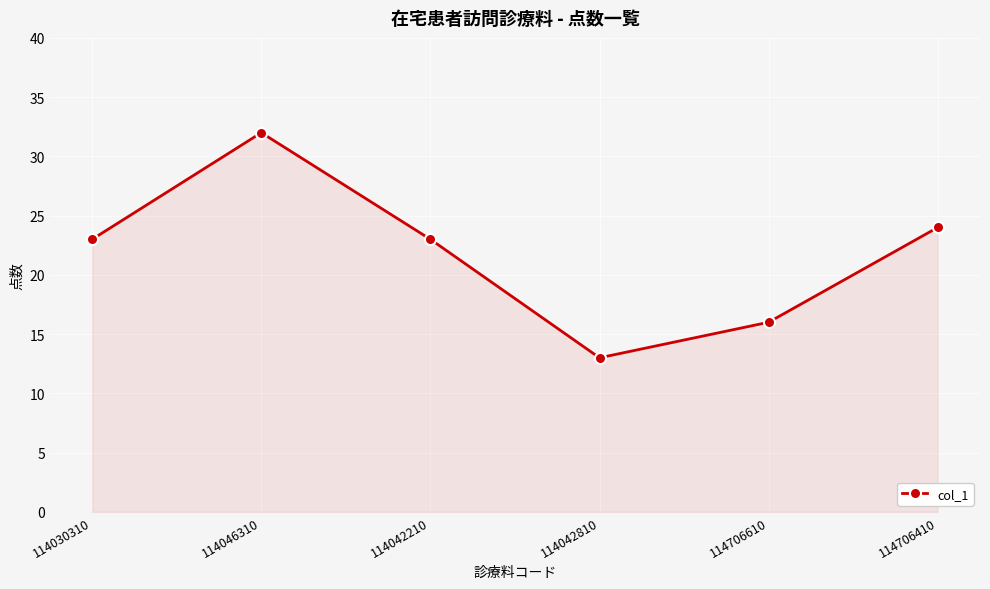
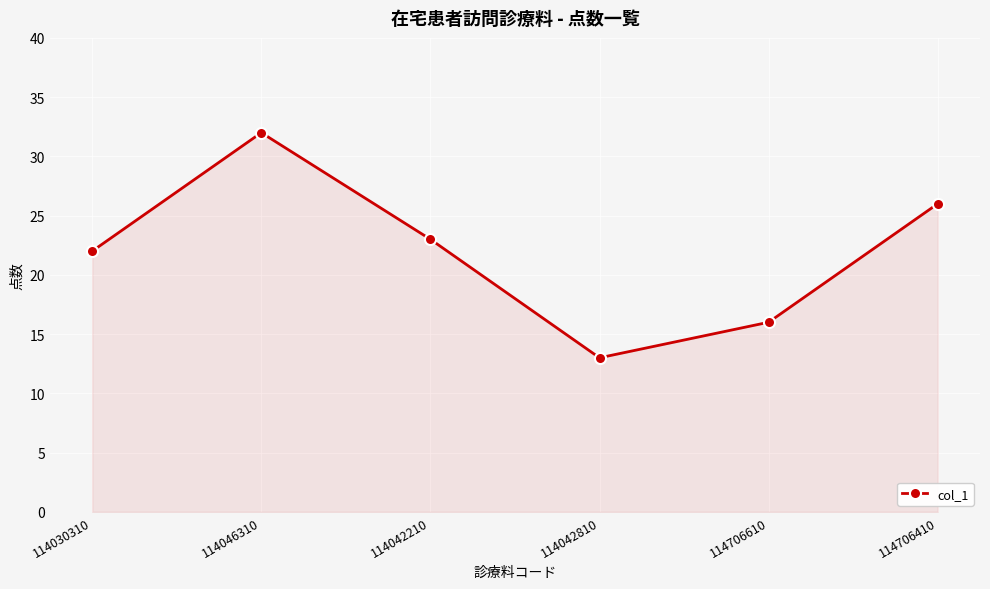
114030310: 23 -> 22
114706410: 24 -> 26
